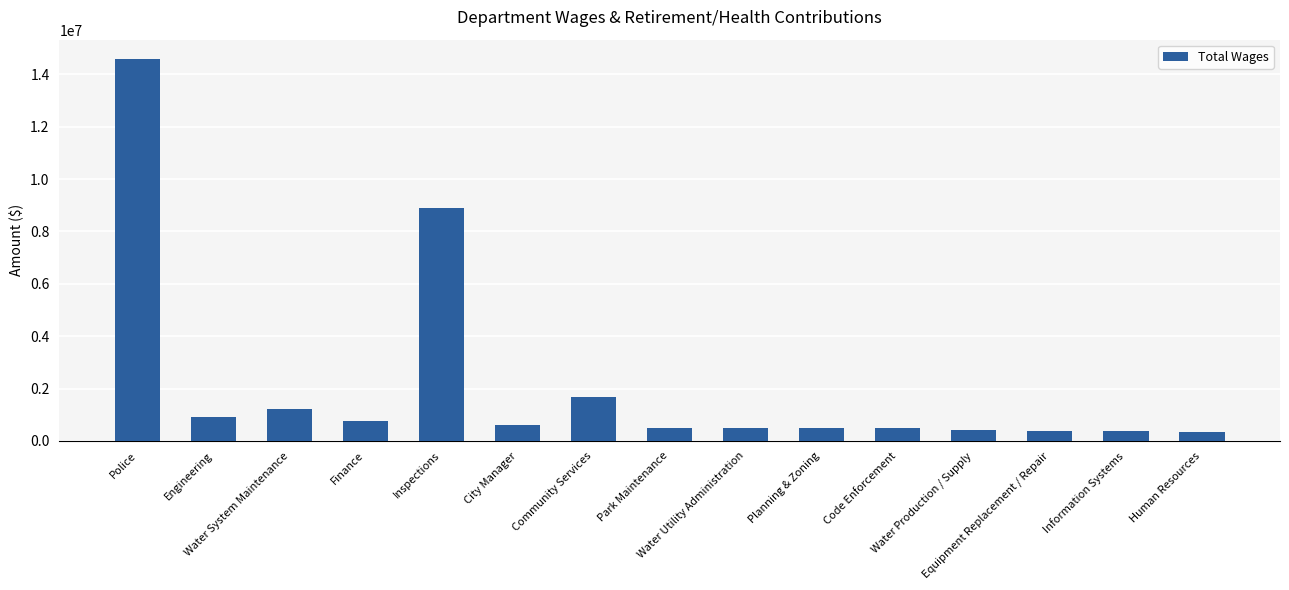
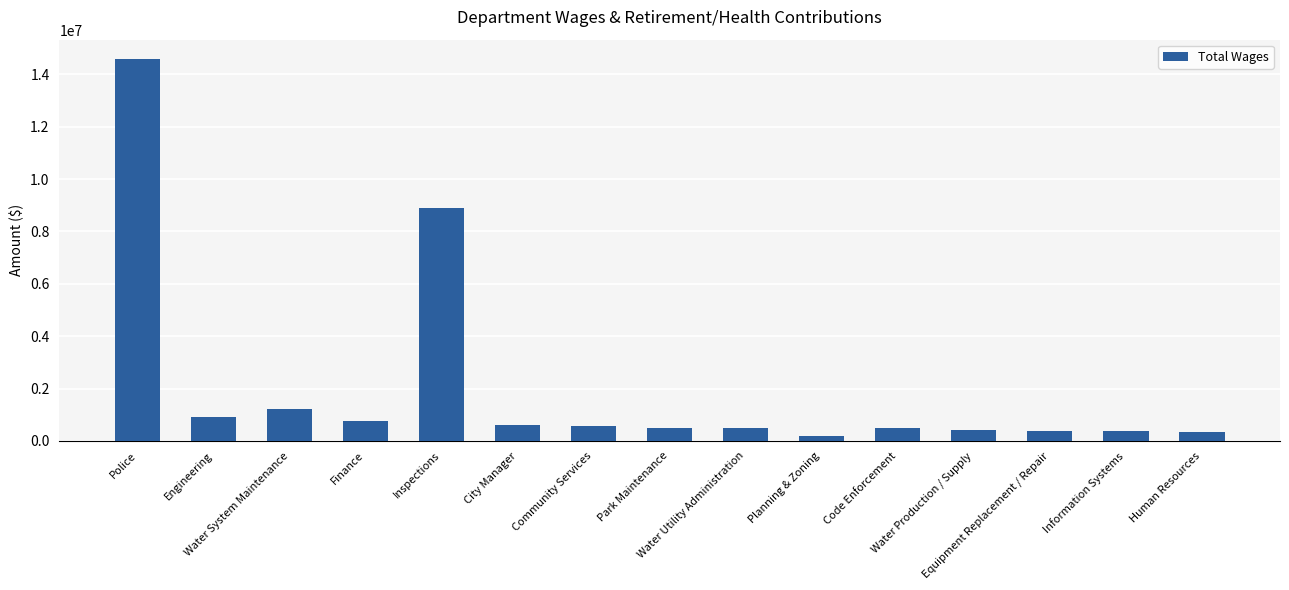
Community Services: 1700000 -> 600000
Planning & Zoning: 500000 -> 200000
